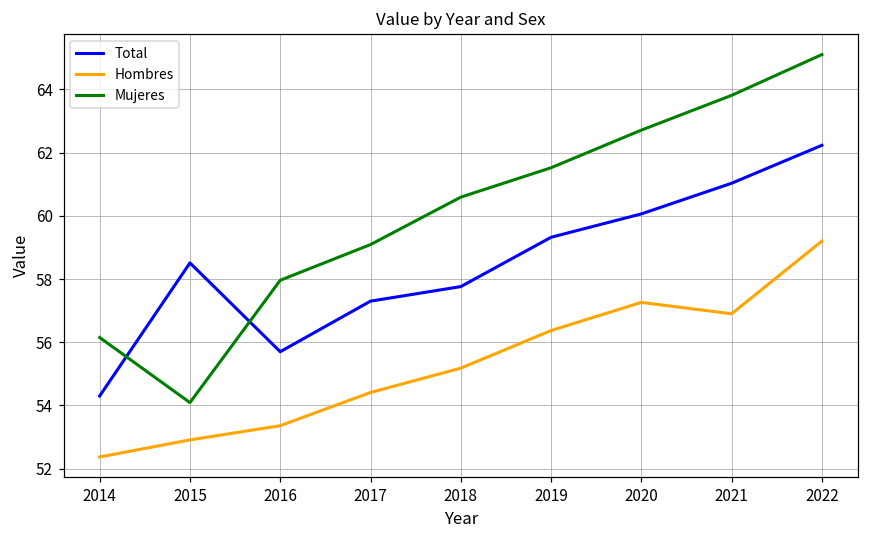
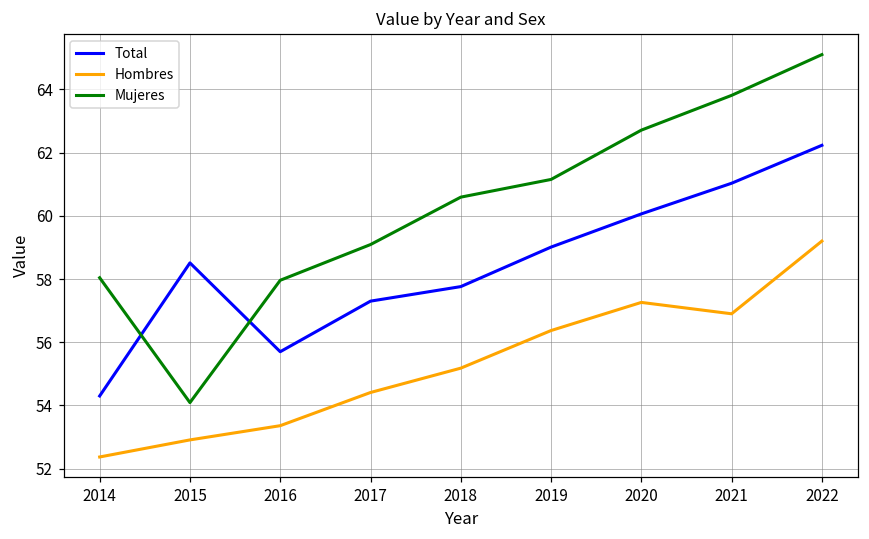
Mujeres, 2014: 56.2 -> 58.0
Total, 2019: 59.3 -> 59.0
Mujeres, 2019: 61.5 -> 61.2
